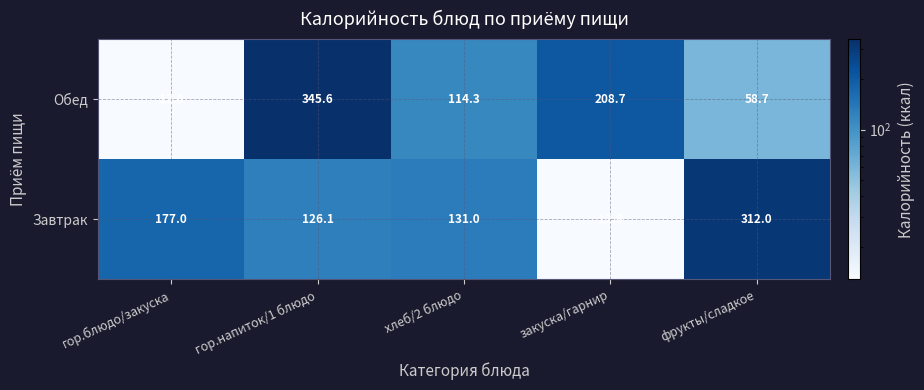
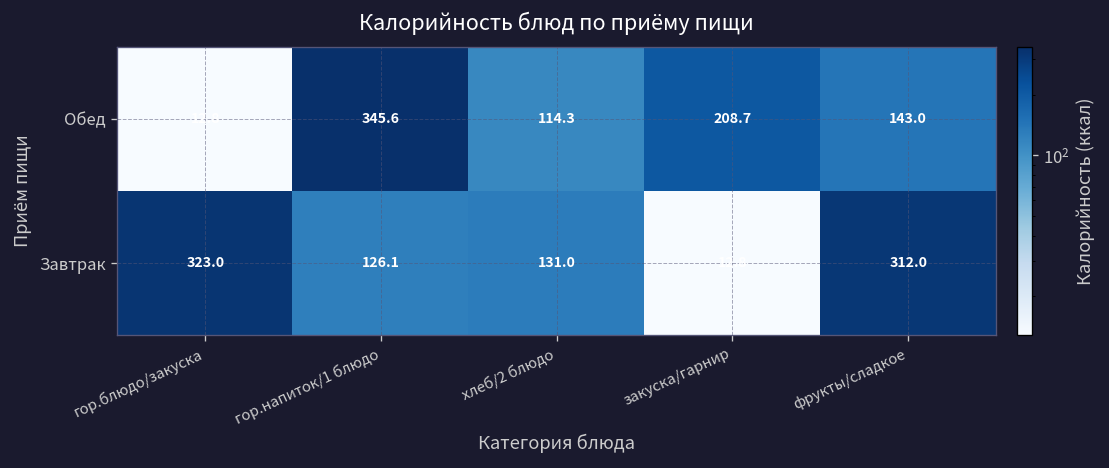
Обед, фрукты/сладкое: 58.7 -> 143.0
Завтрак, гор.блюдо/закуска: 177.0 -> 323.0
